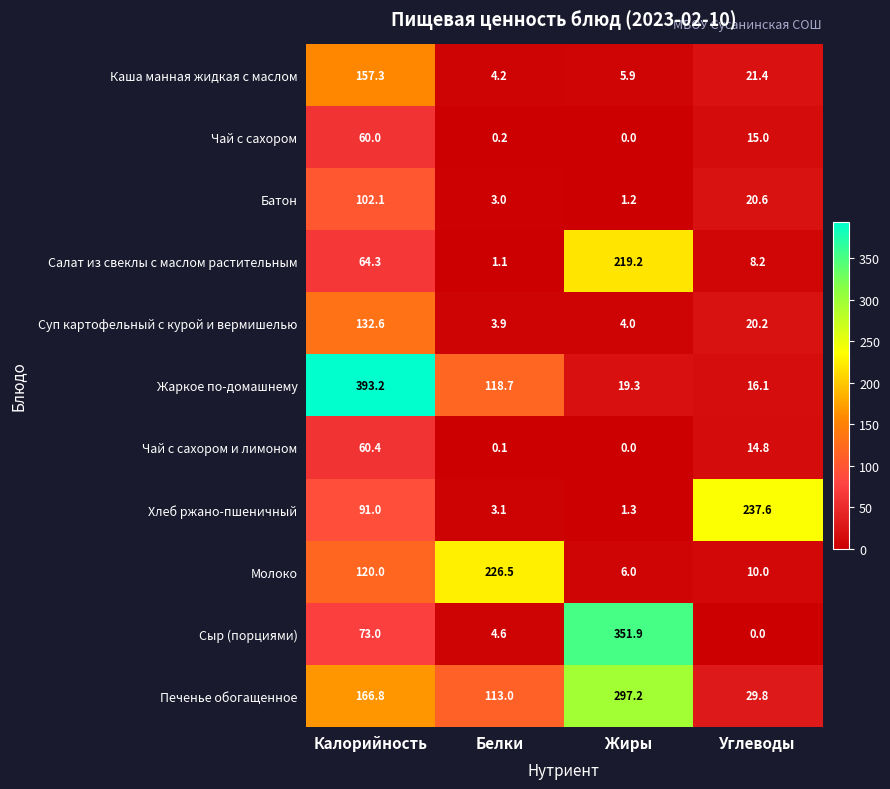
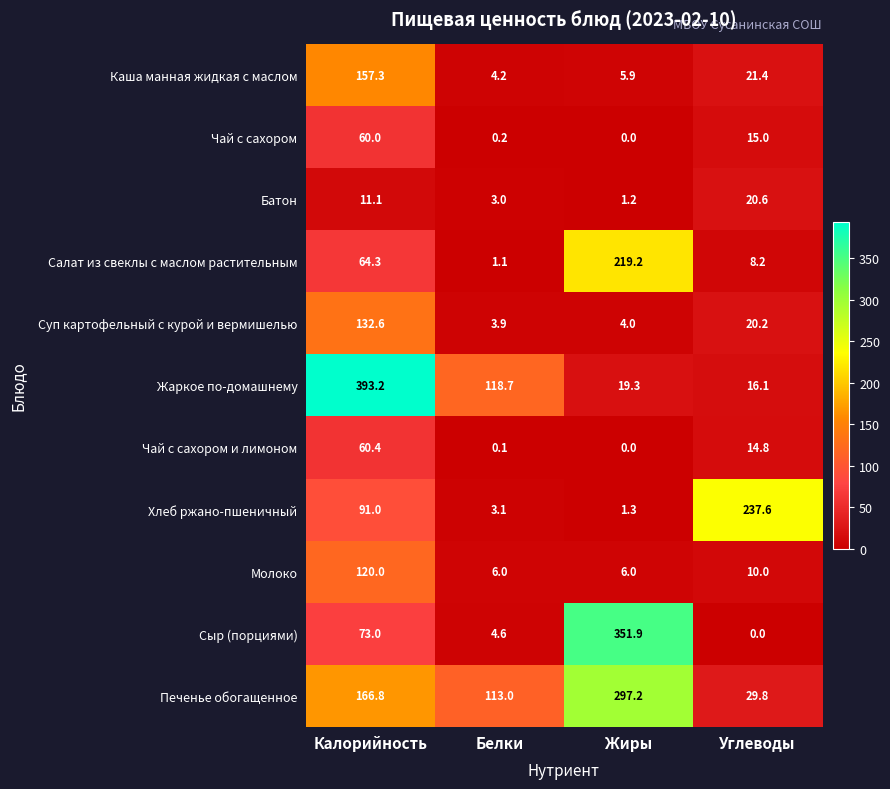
Батон, Калорийность: 102.1 -> 11.1
Молоко, Белки: 226.5 -> 6.0
